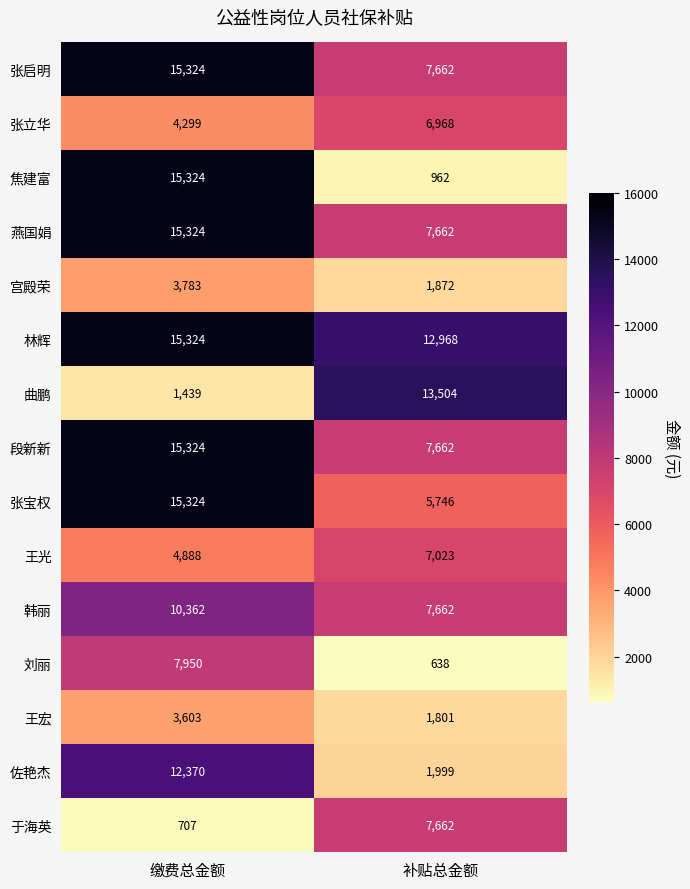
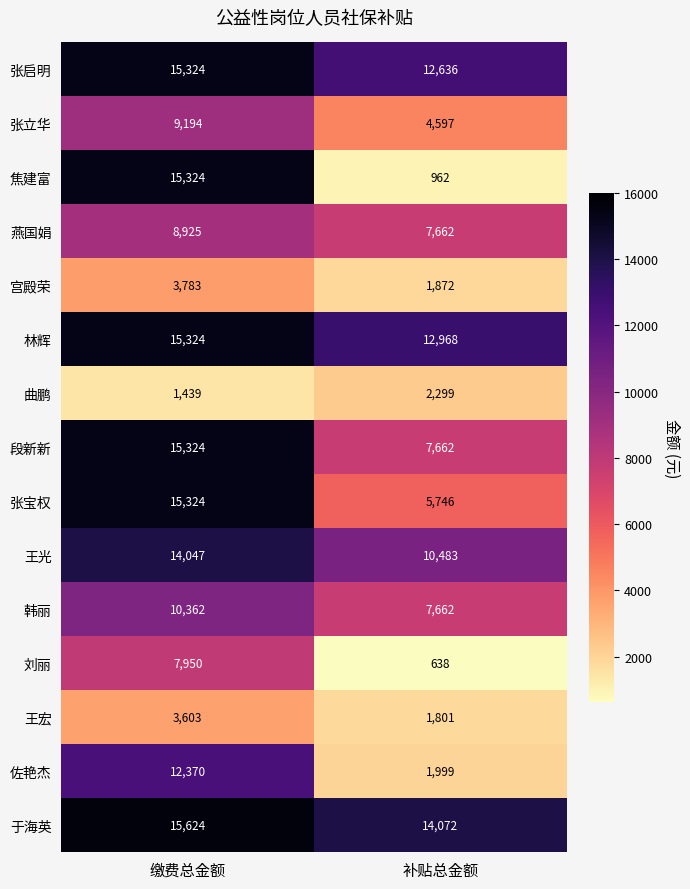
张启明, 补贴总金额: 7,662 -> 12,636
张立华, 缴费总金额: 4,299 -> 9,194
张立华, 补贴总金额: 6,968 -> 4,597
燕国娟, 缴费总金额: 15,324 -> 8,925
曲鹏, 补贴总金额: 13,504 -> 2,299
王光, 缴费总金额: 4,888 -> 14,047
王光, 补贴总金额: 7,023 -> 10,483
于海英, 缴费总金额: 707 -> 15,624
于海英, 补贴总金额: 7,662 -> 14,072
